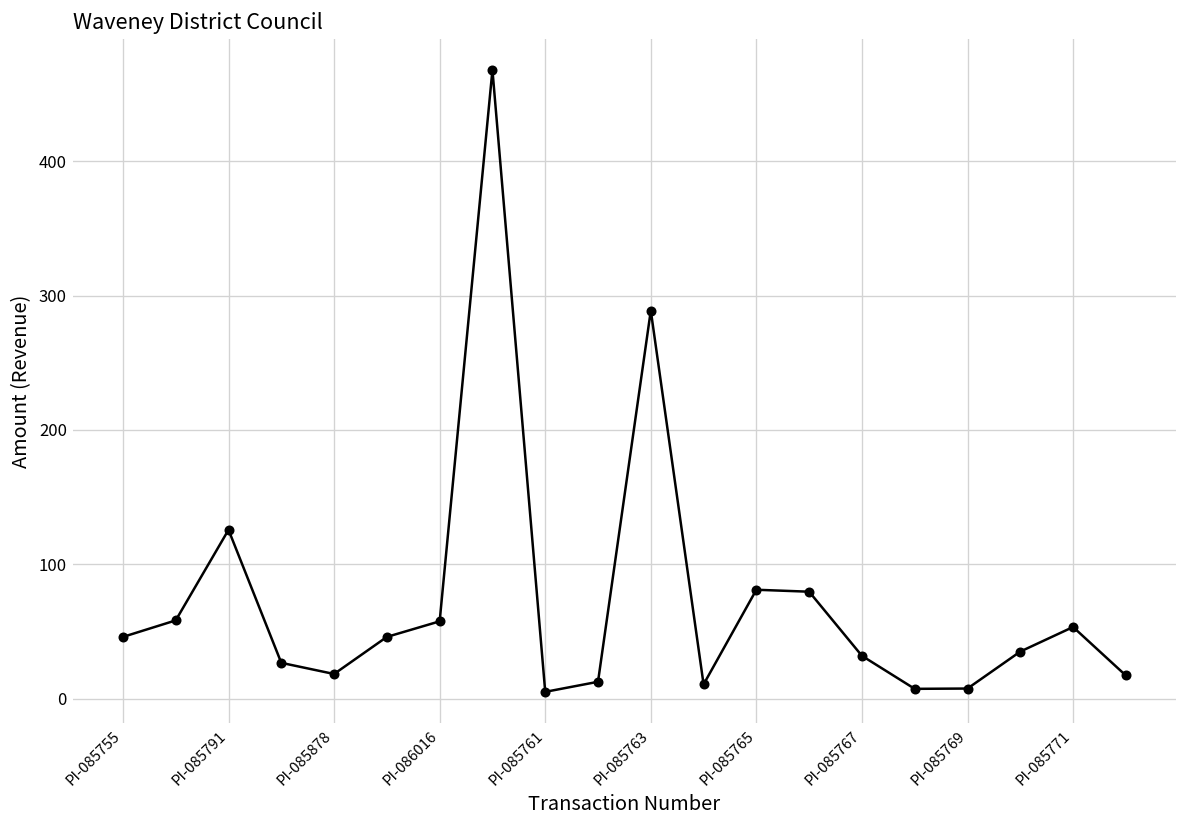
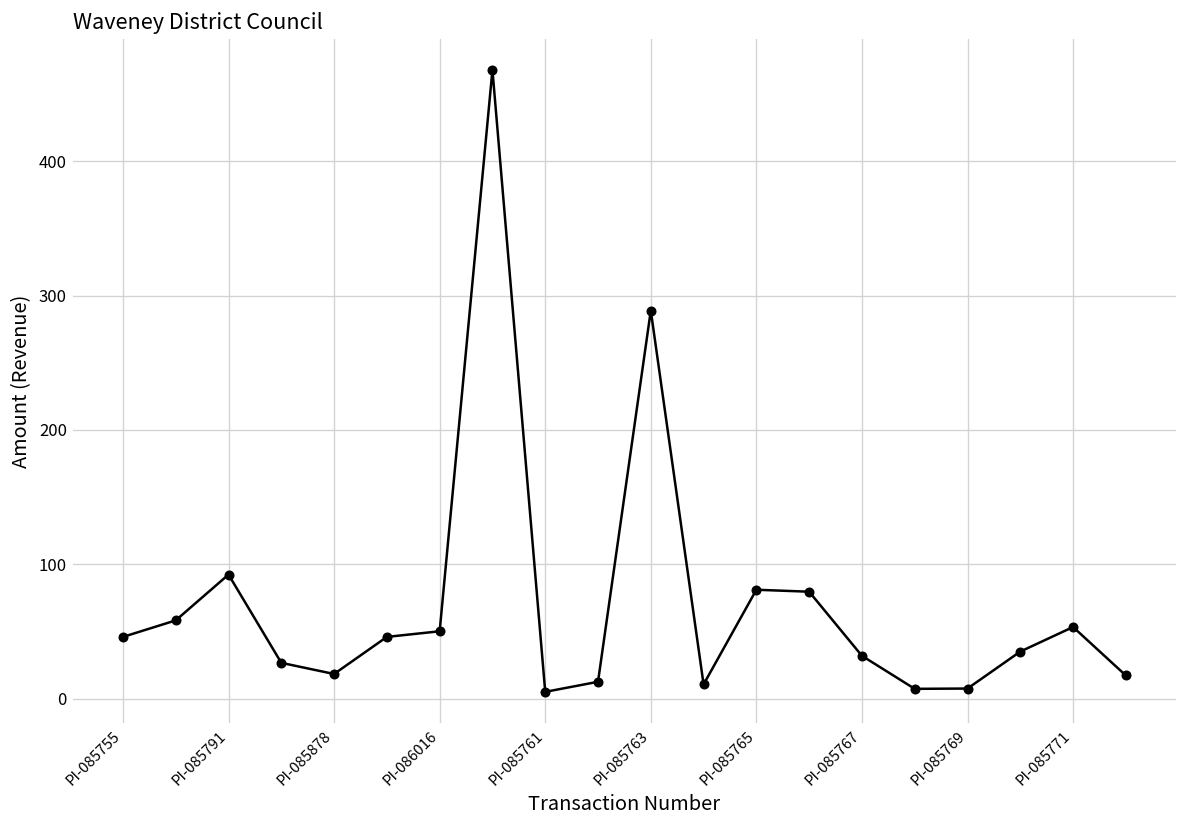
PI-085791: 126 -> 92
PI-086016: 58 -> 50
